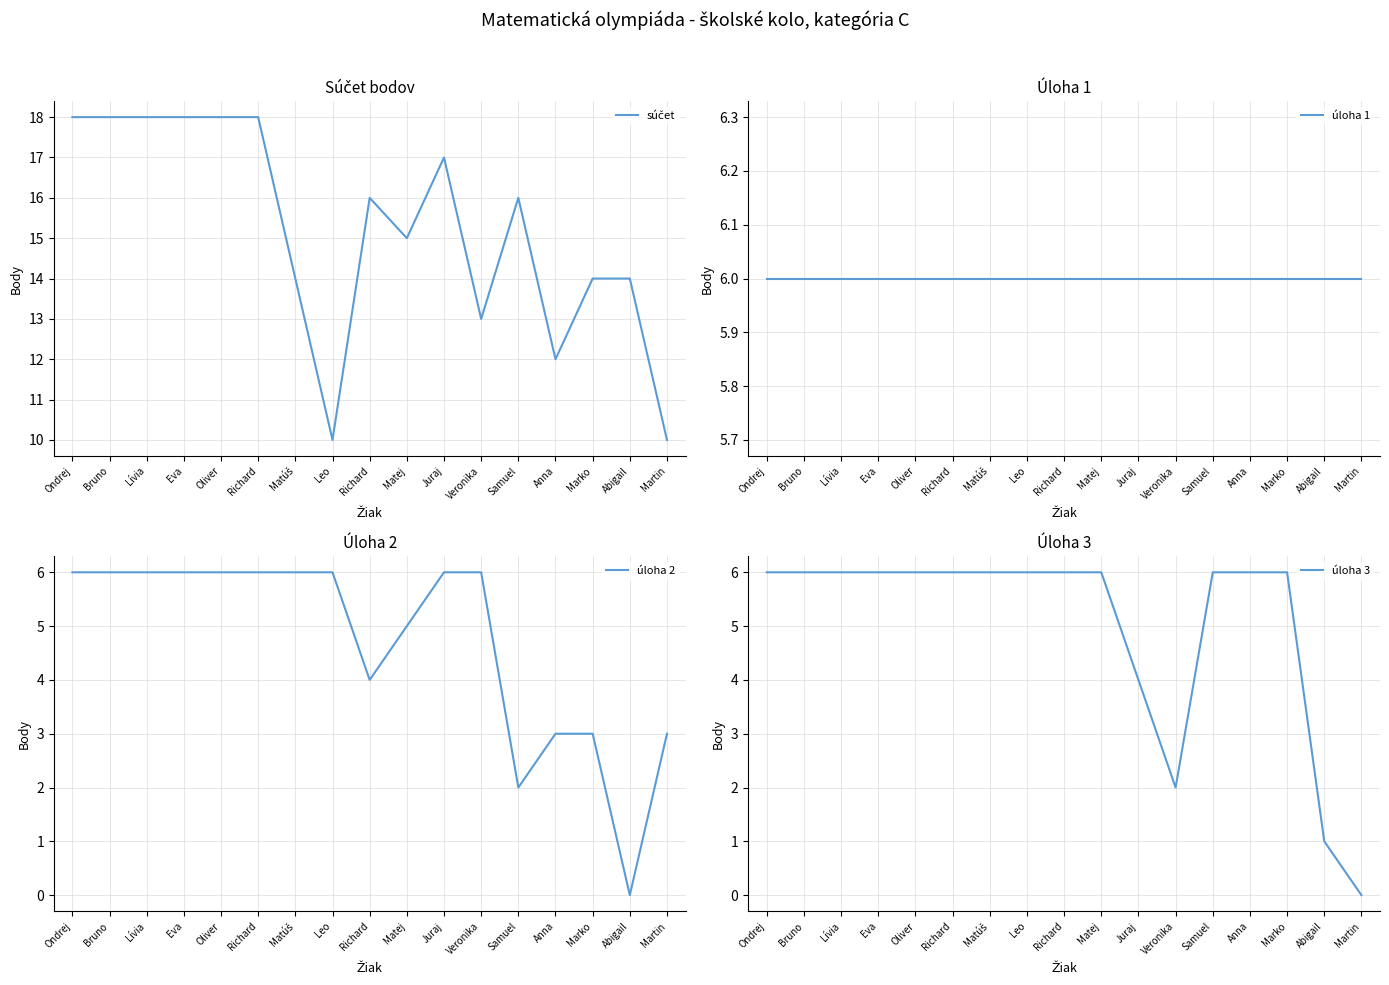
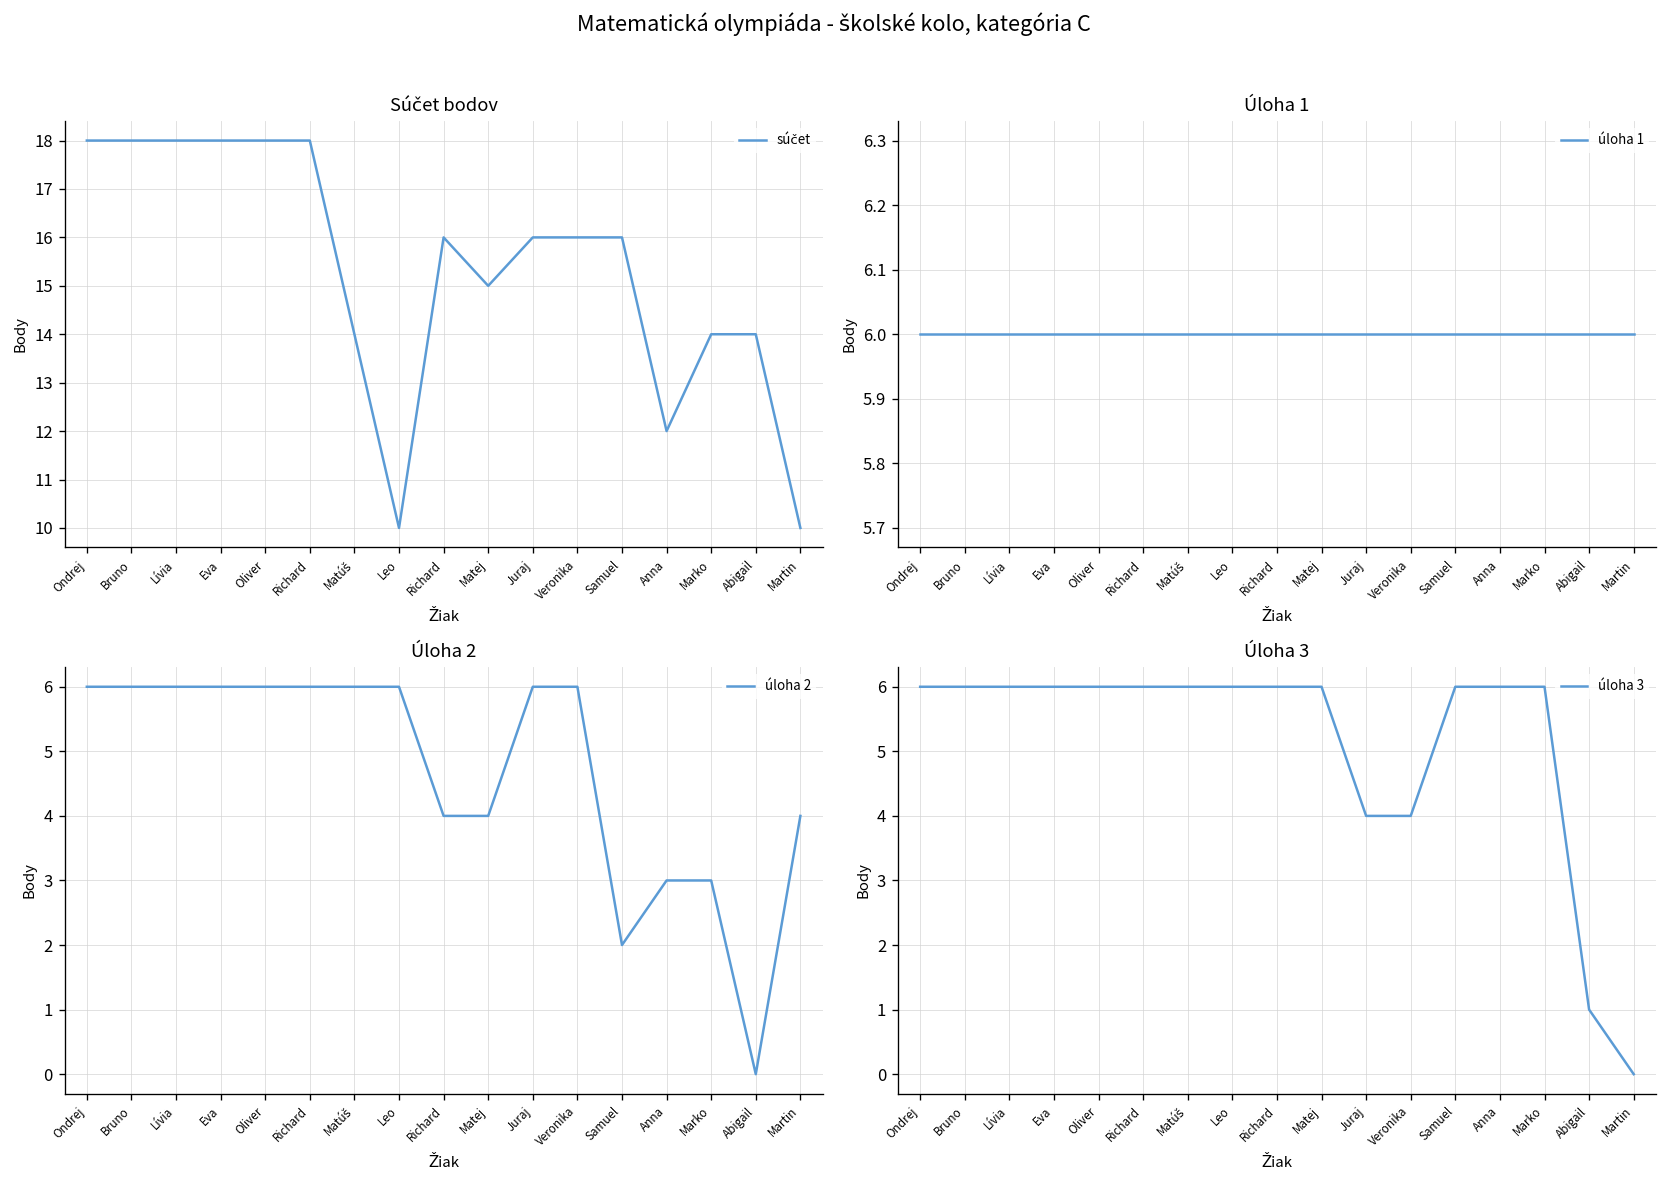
Súčet bodov, Juraj: 17 -> 16
Súčet bodov, Veronika: 13 -> 16
Úloha 2, Matej: 5 -> 4
Úloha 2, Martin: 3 -> 4
Úloha 3, Veronika: 2 -> 4
